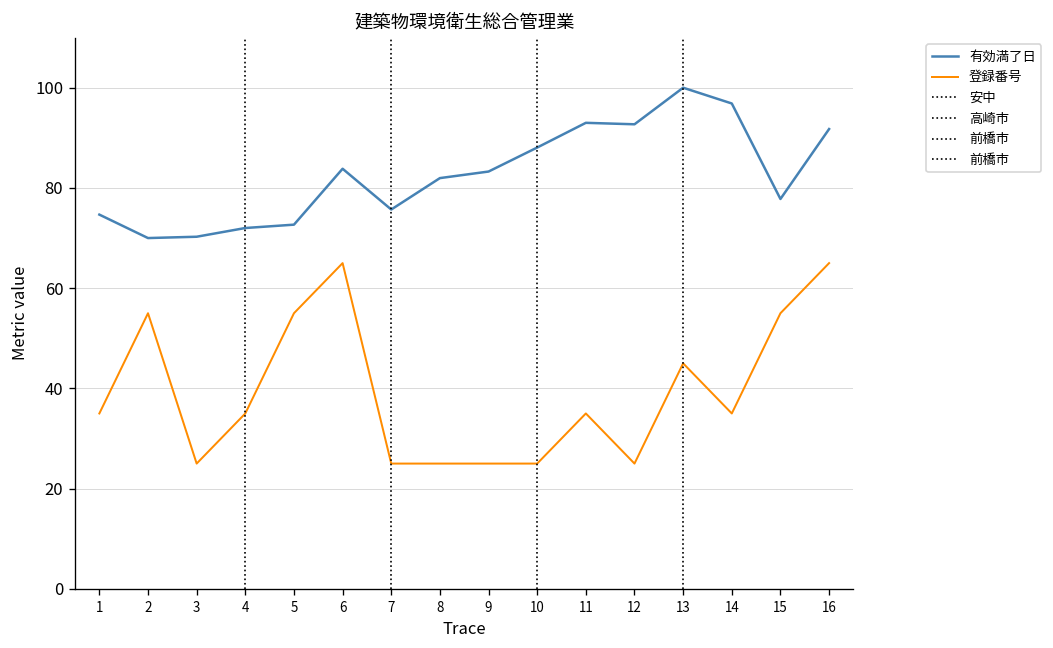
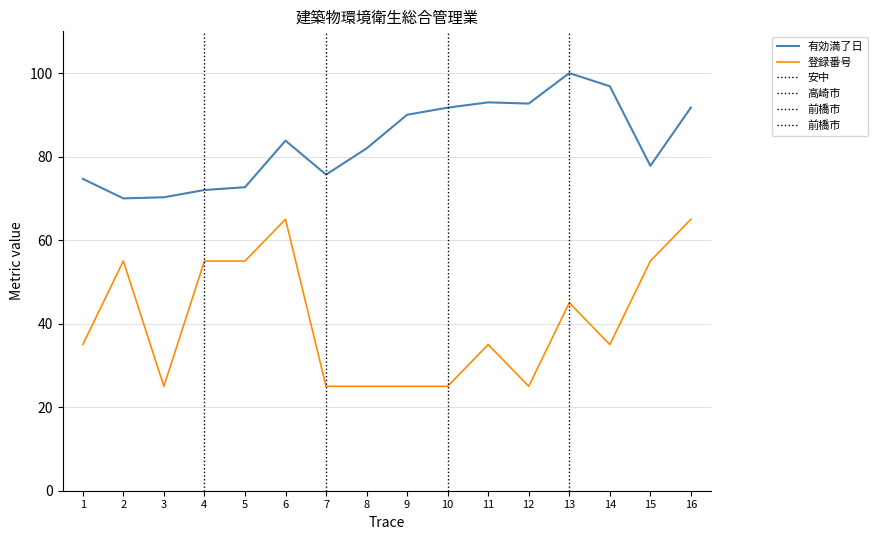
登録番号, 4: 35 -> 55
有効満了日, 9: 83 -> 90
有効満了日, 10: 88 -> 92
